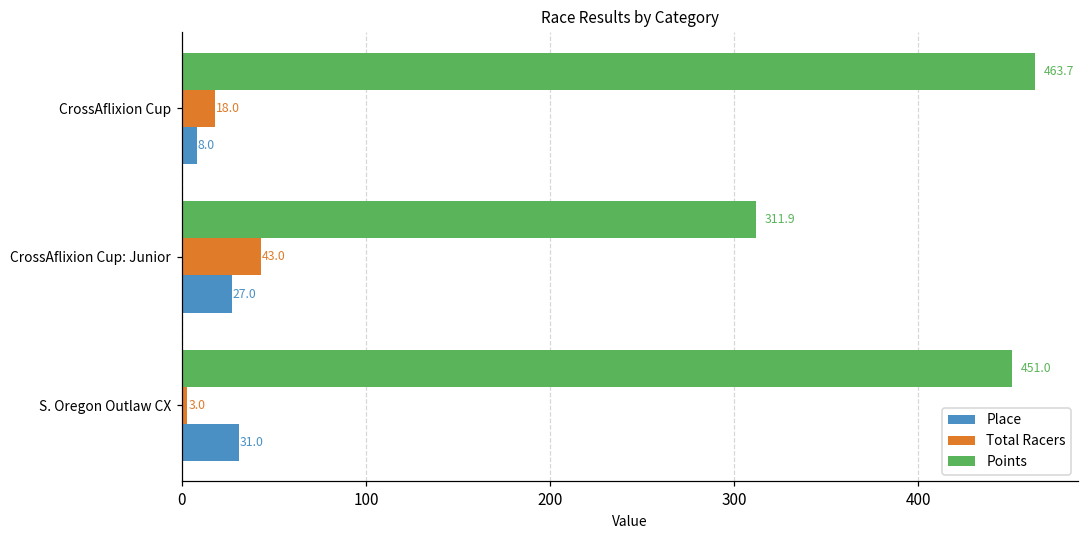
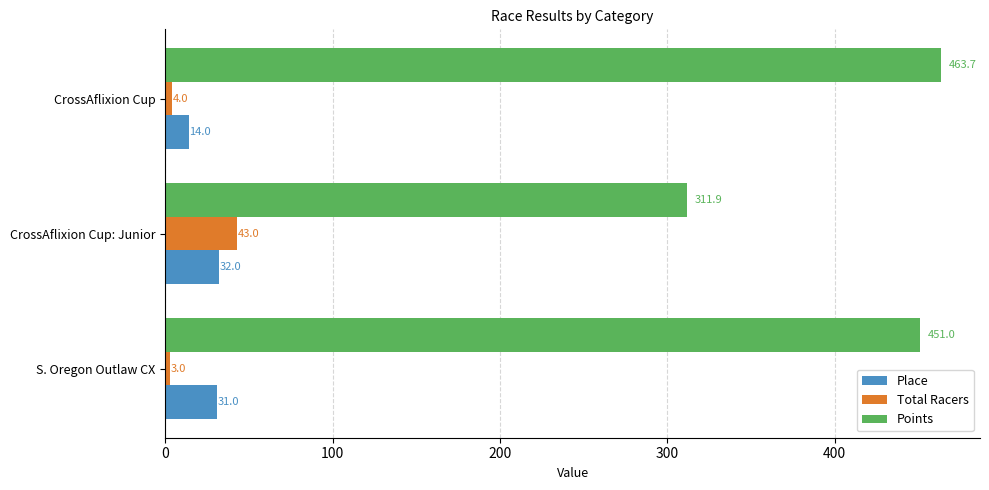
Total Racers, CrossAflixion Cup: 18.0 -> 4.0
Place, CrossAflixion Cup: 8.0 -> 14.0
Place, CrossAflixion Cup: Junior: 27.0 -> 32.0
